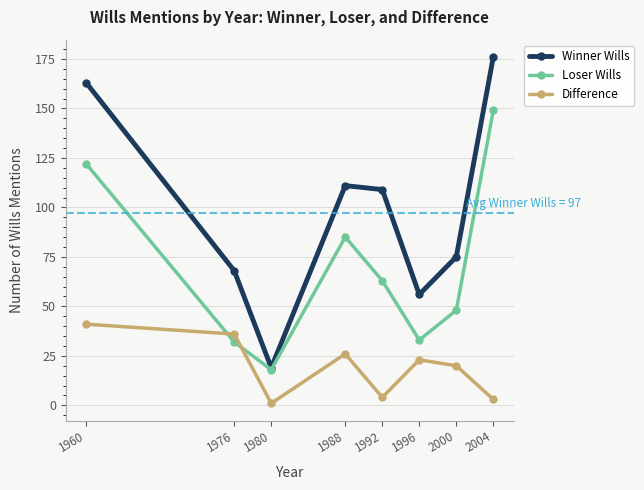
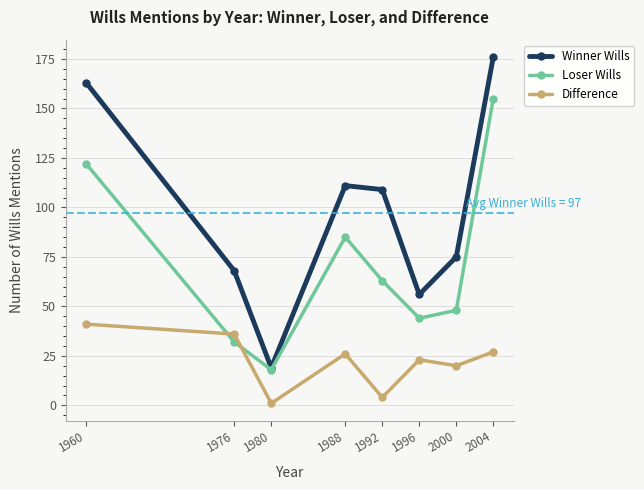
Loser Wills, 1996: 33 -> 44
Loser Wills, 2004: 149 -> 155
Difference, 2004: 3 -> 27
